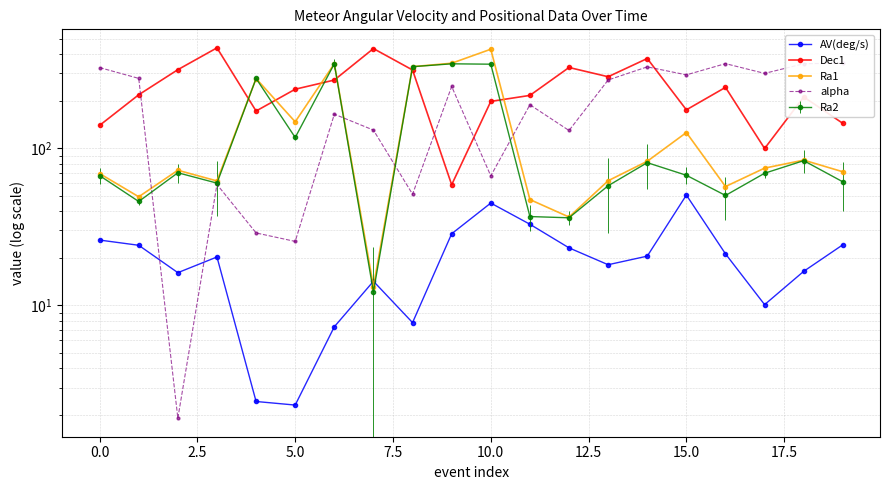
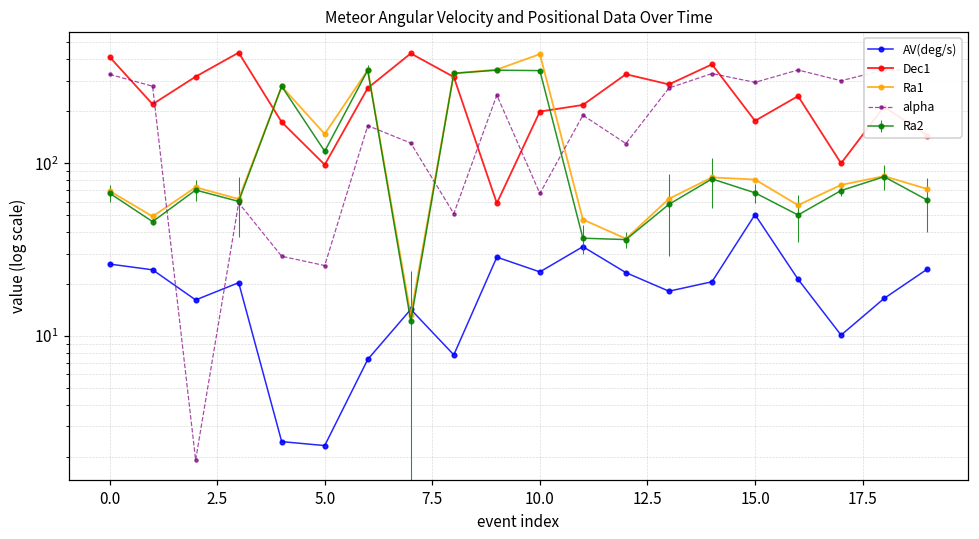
Dec1, 0.0: 140 -> 410
Dec1, 5.0: 240 -> 100
AV(deg/s), 10.0: 45 -> 23
Ra1, 15.0: 130 -> 80
